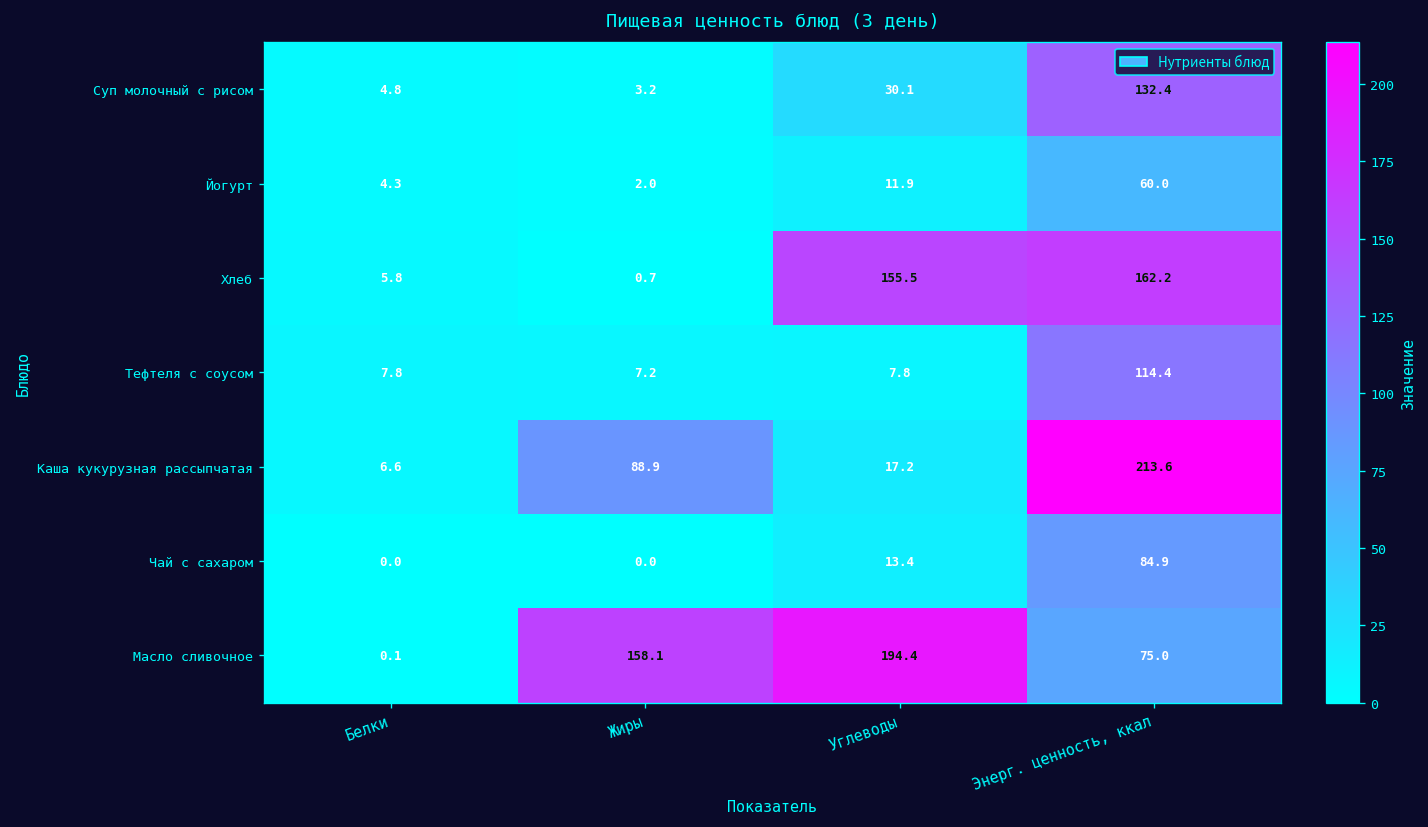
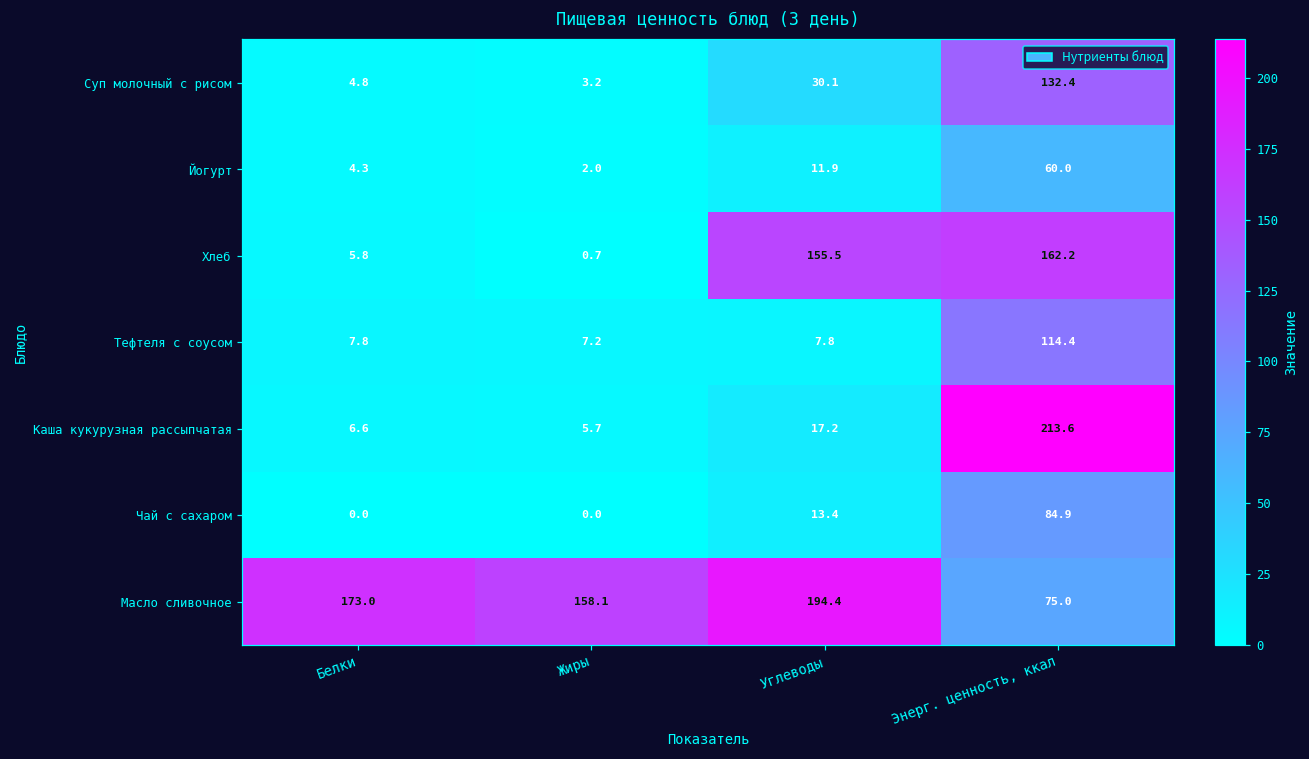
Каша кукурузная рассыпчатая, Жиры: 88.9 -> 5.7
Масло сливочное, Белки: 0.1 -> 173.0
